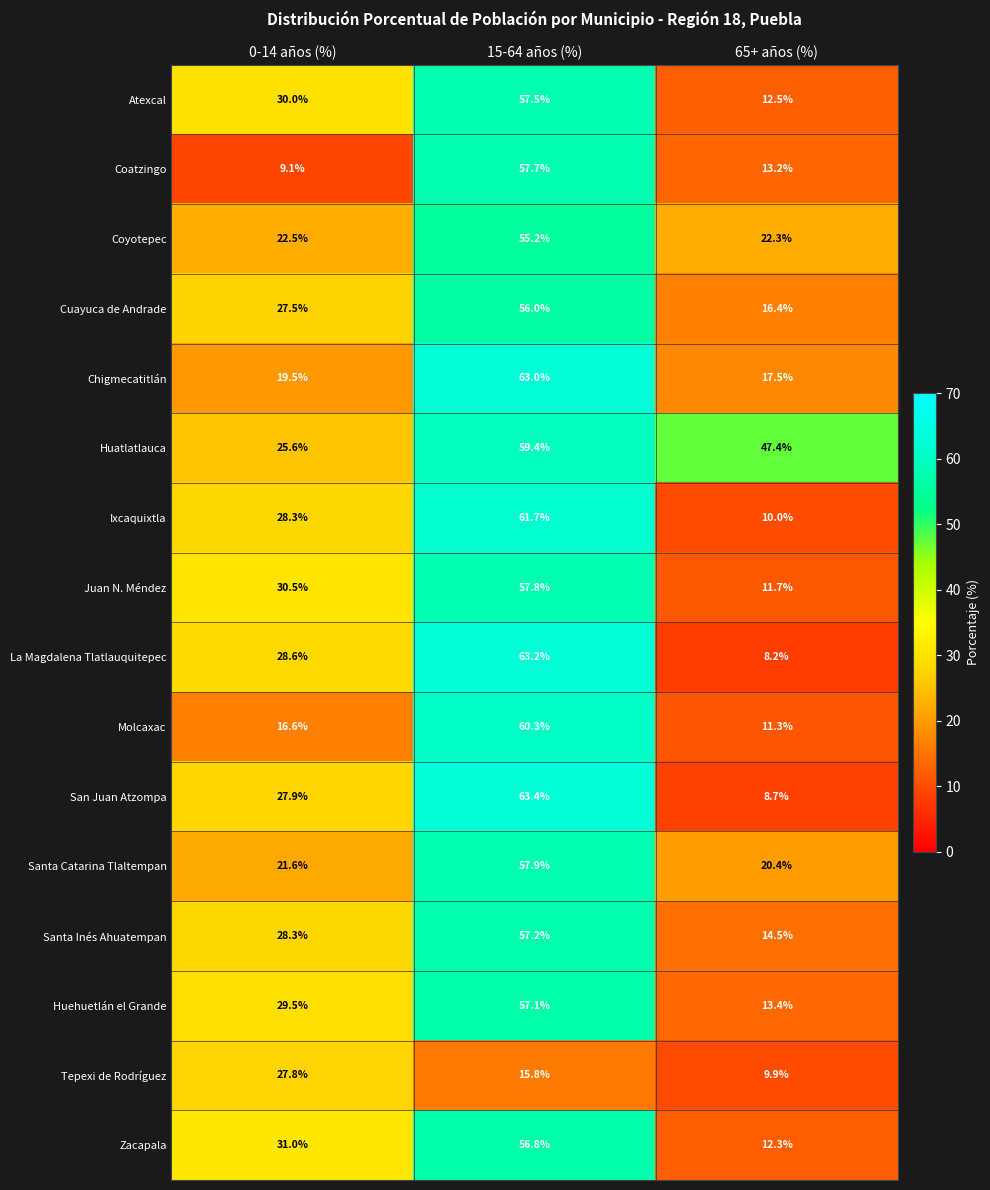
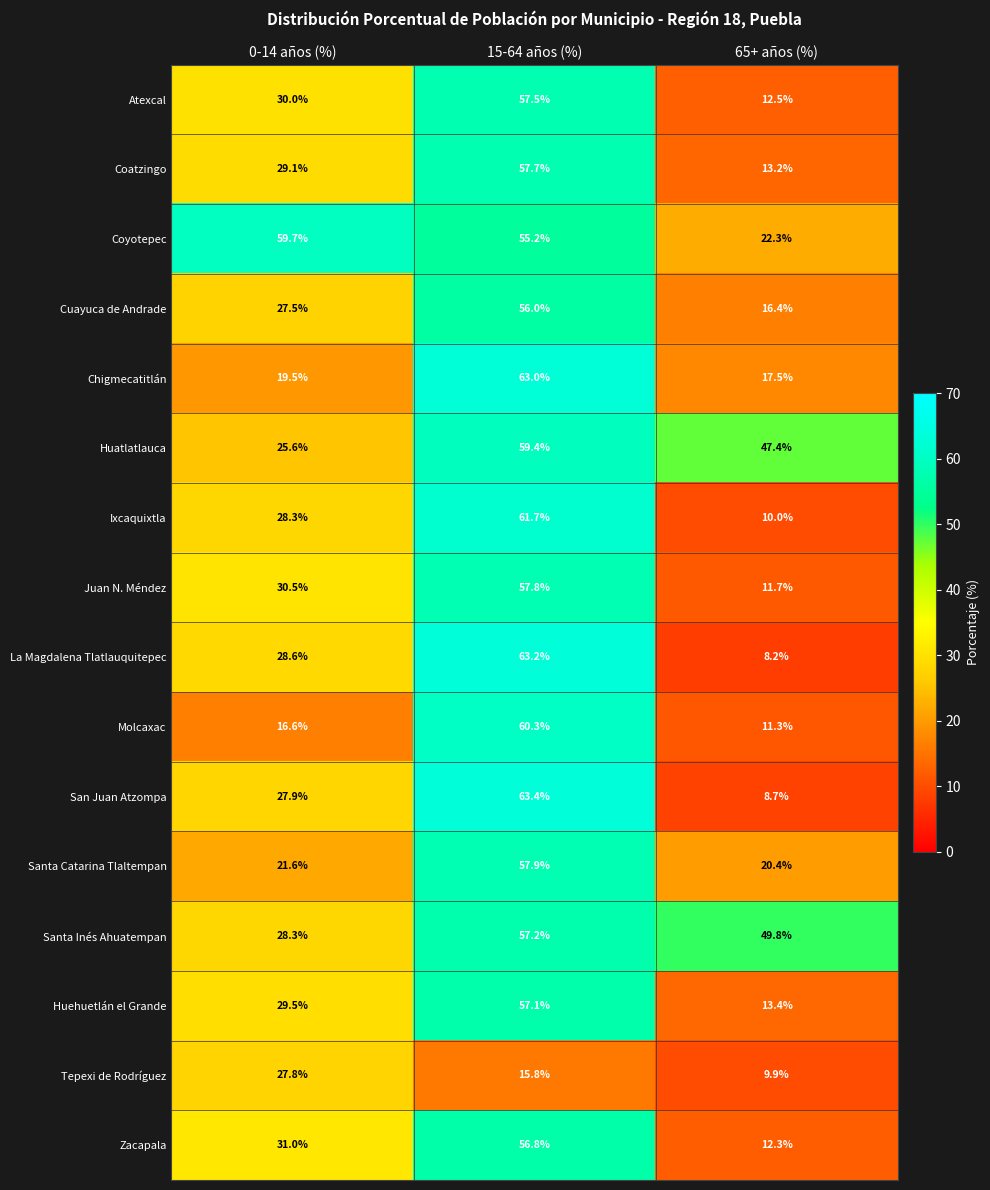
Coatzingo, 0-14 años (%): 9.1% -> 29.1%
Coyotepec, 0-14 años (%): 22.5% -> 59.7%
Santa Inés Ahuatempan, 65+ años (%): 14.5% -> 49.8%
